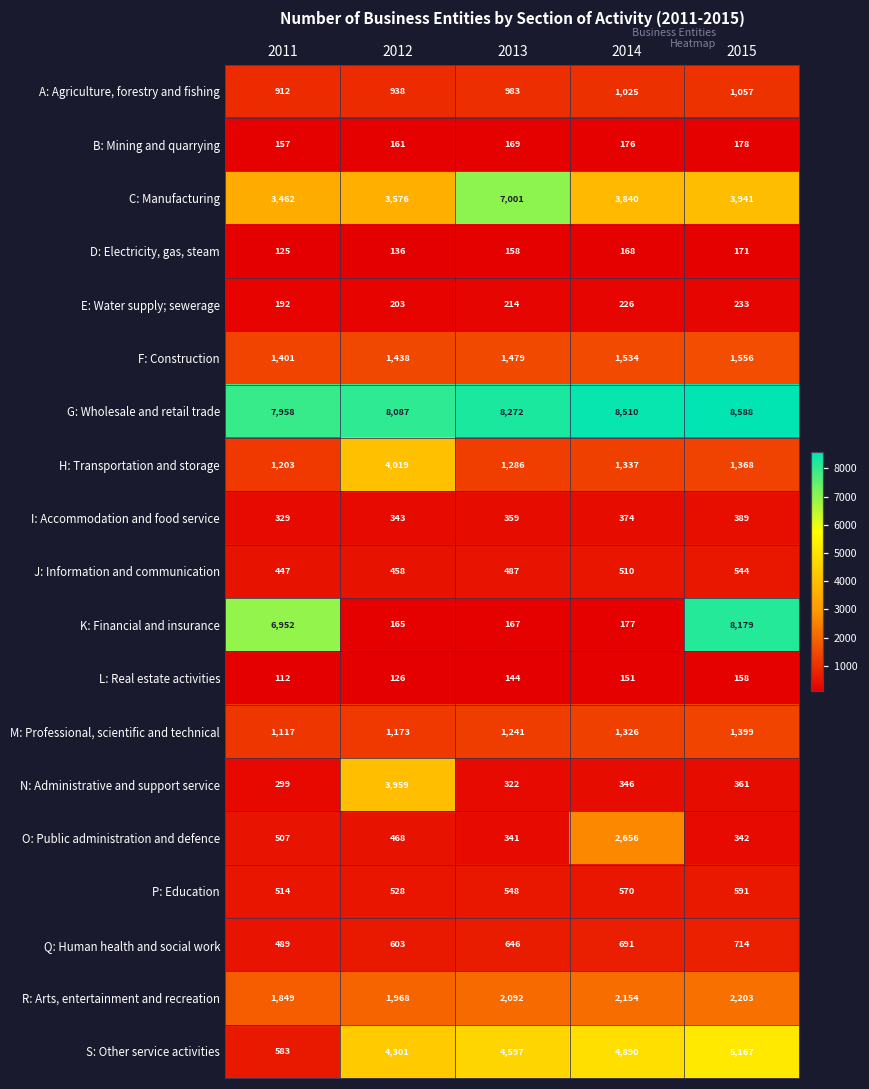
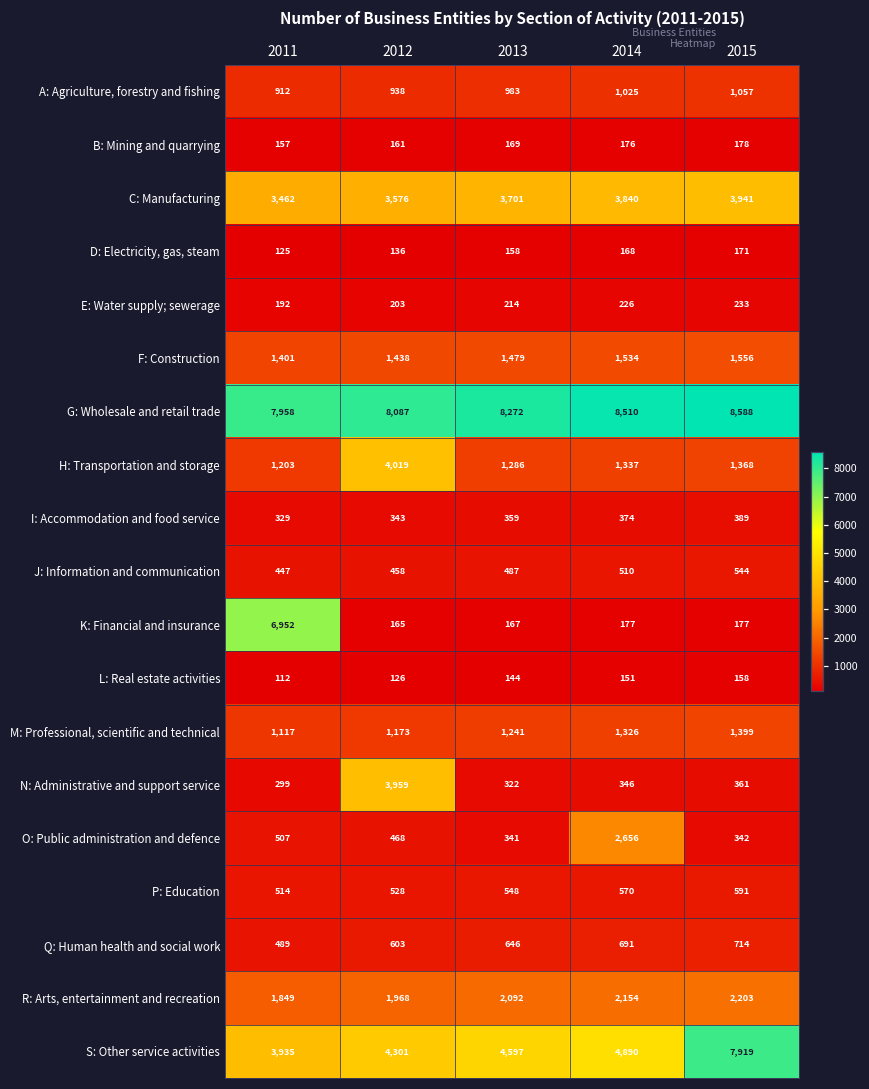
C: Manufacturing, 2013: 7,001 -> 3,701
K: Financial and insurance, 2015: 8,179 -> 177
S: Other service activities, 2011: 583 -> 3,935
S: Other service activities, 2015: 5,167 -> 7,919
